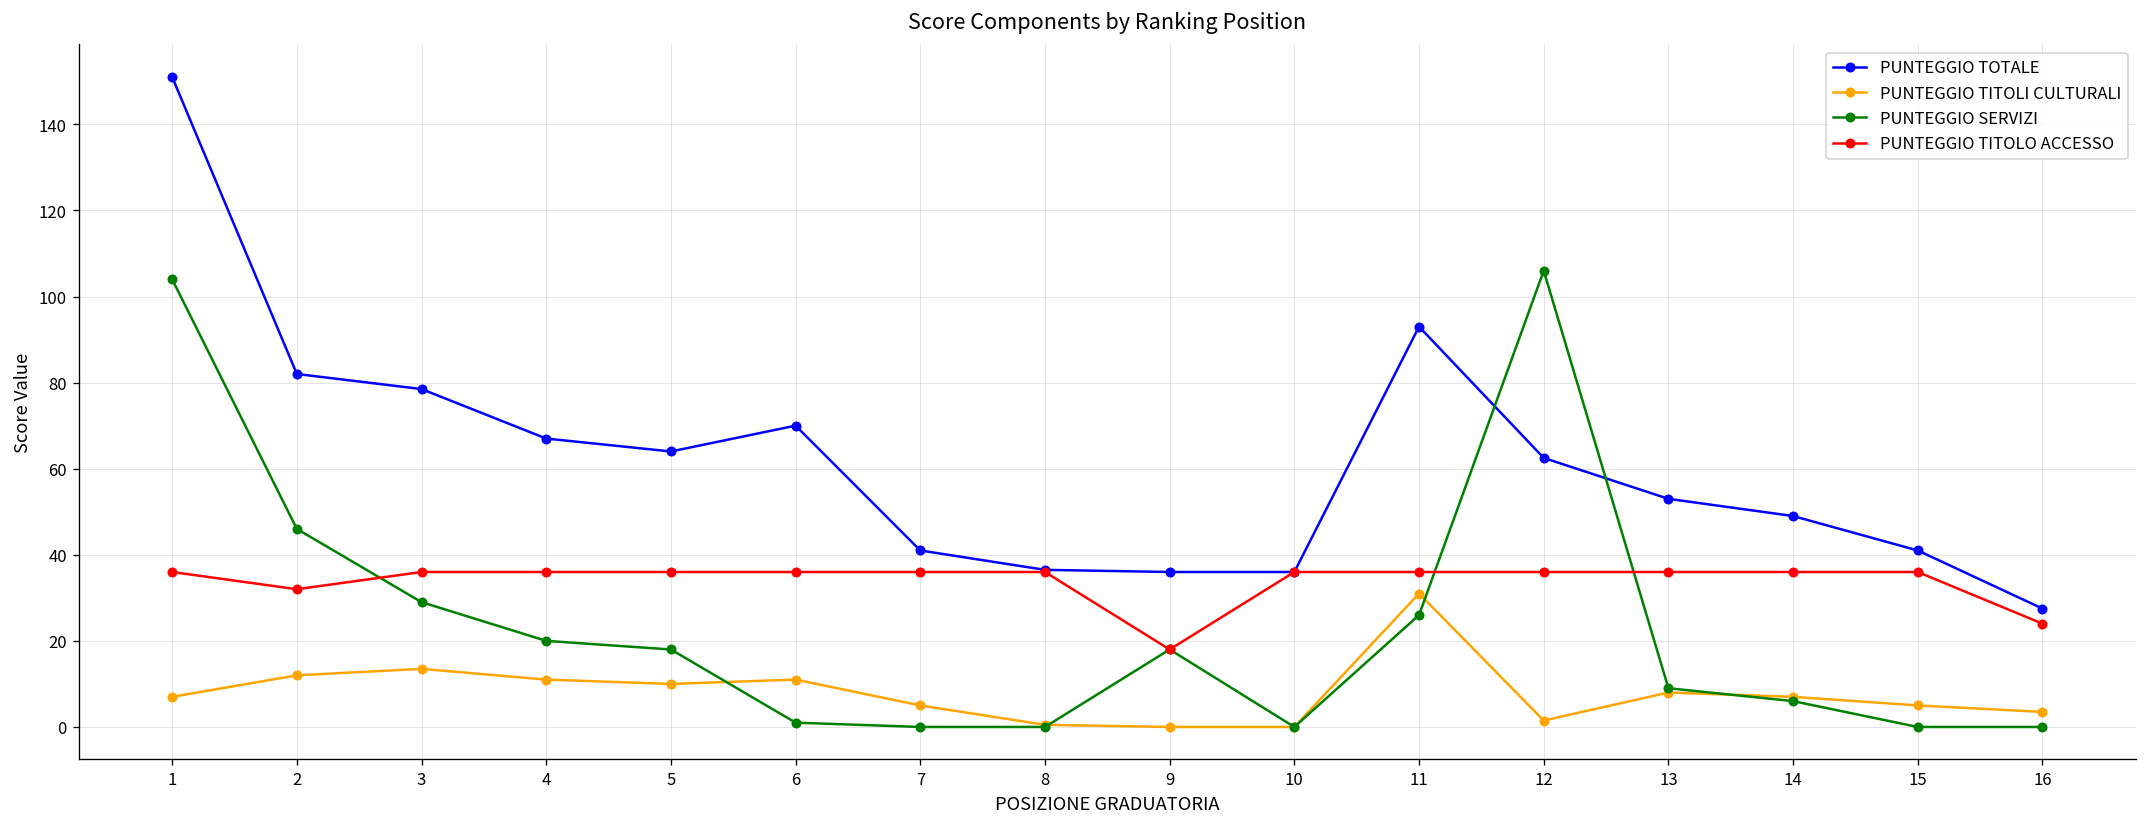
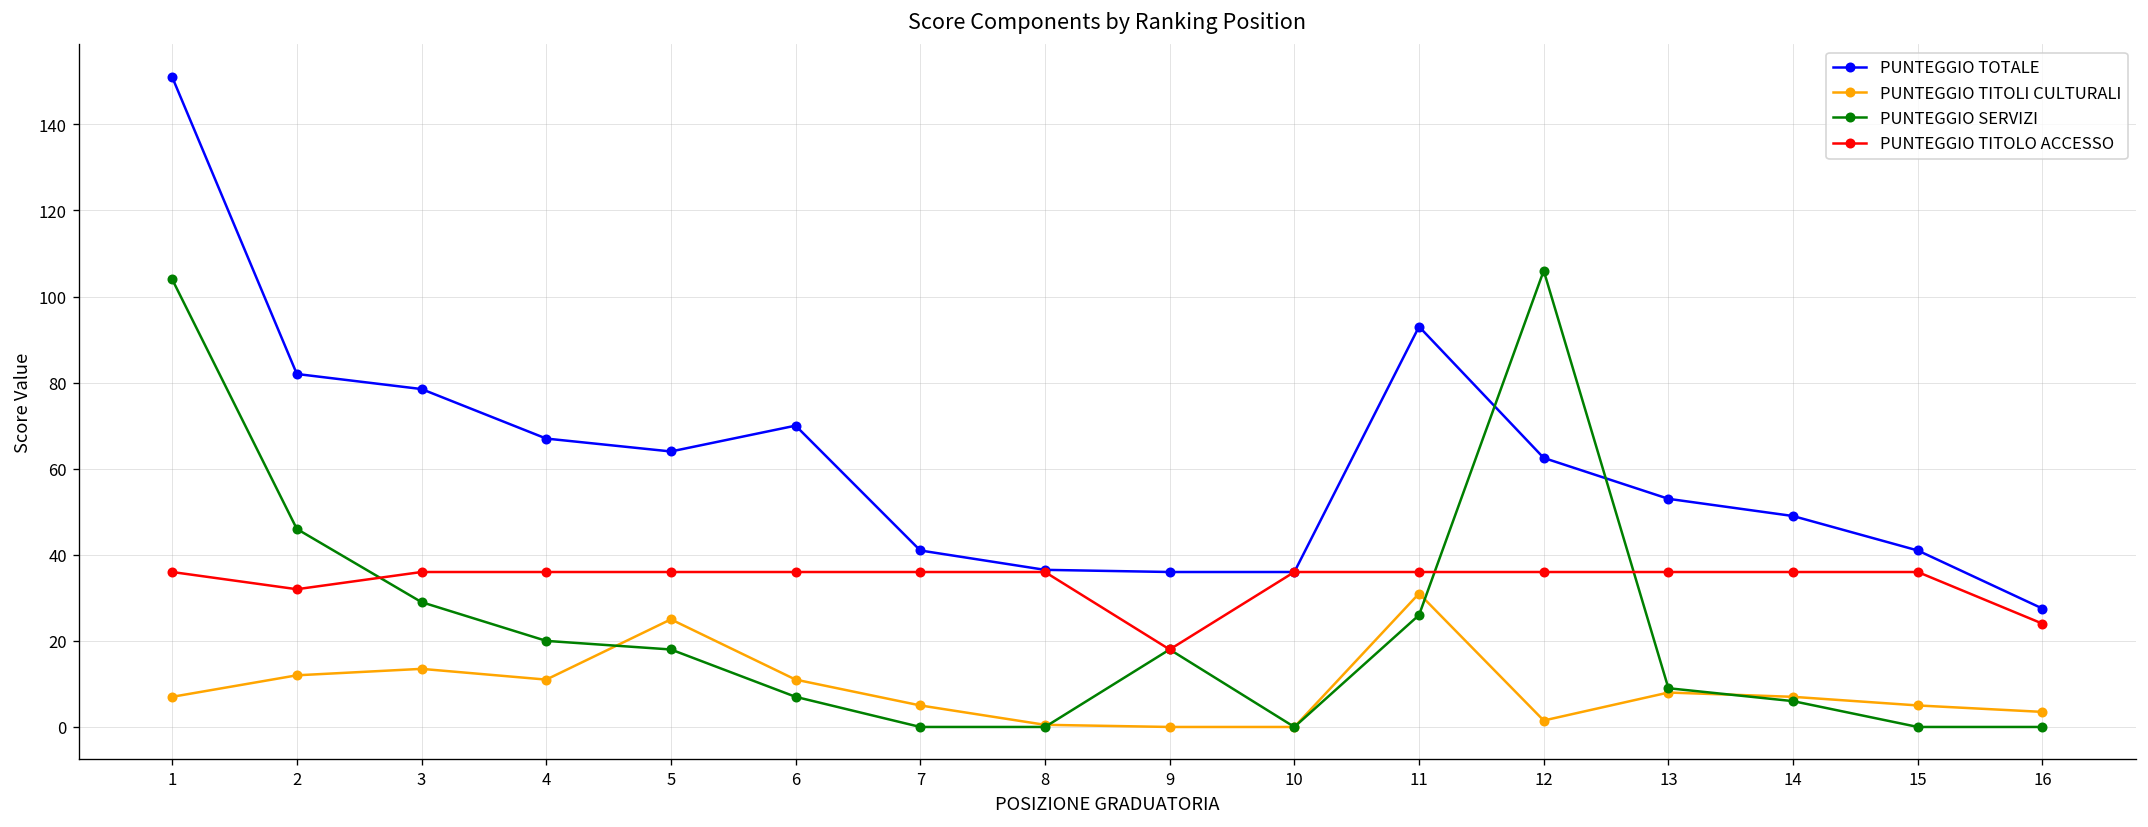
PUNTEGGIO TITOLI CULTURALI, 5: 10 -> 25
PUNTEGGIO SERVIZI, 6: 1 -> 7
